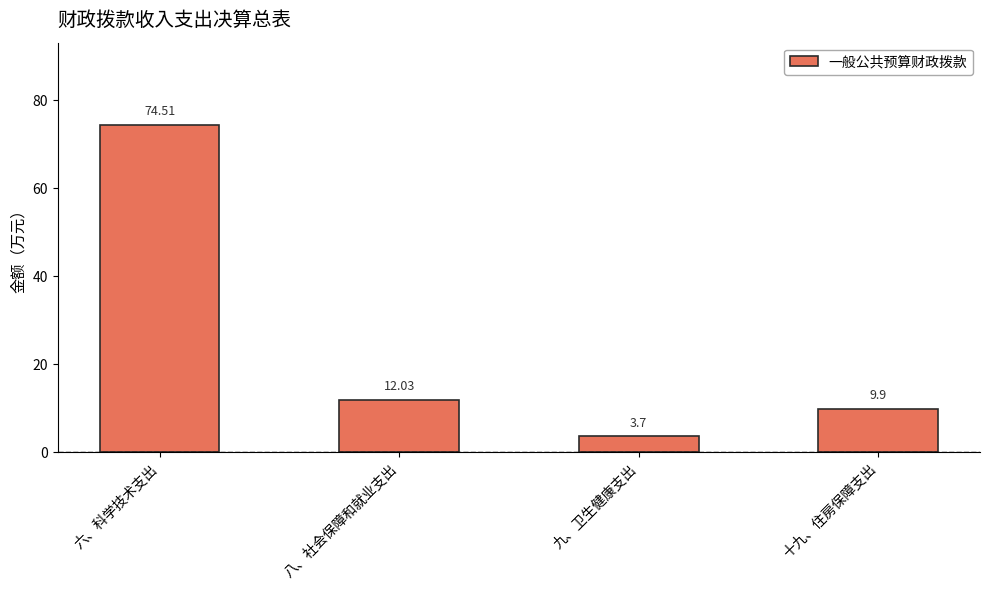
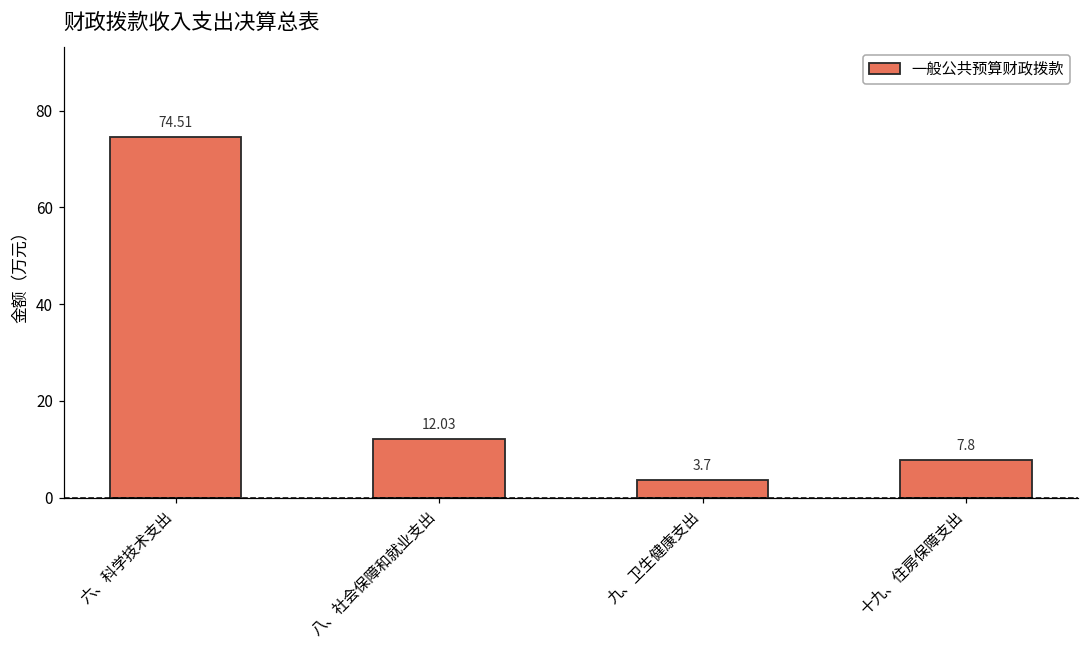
十九、住房保障支出: 9.9 -> 7.8
